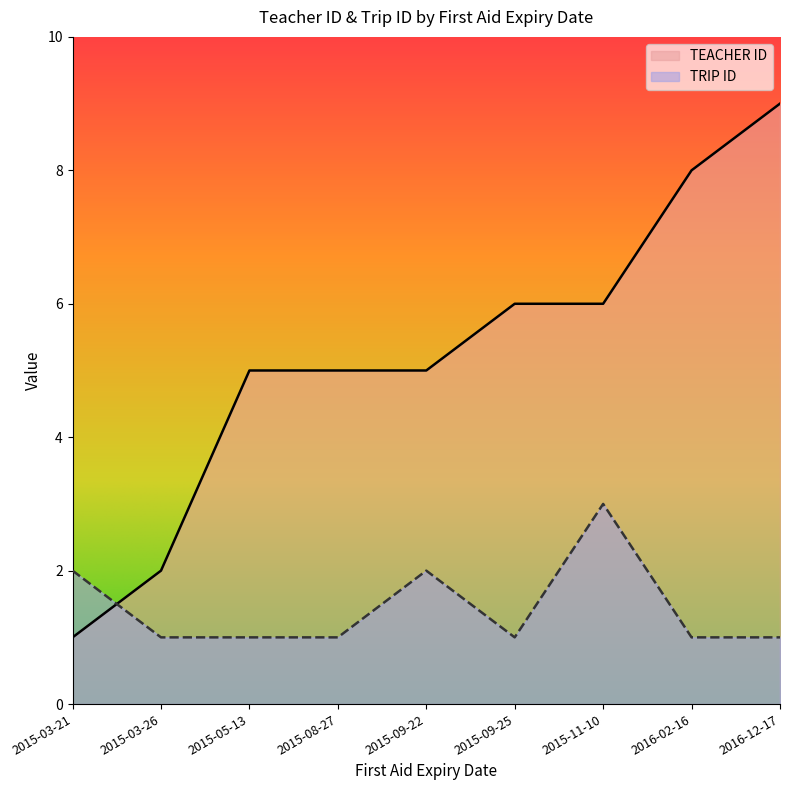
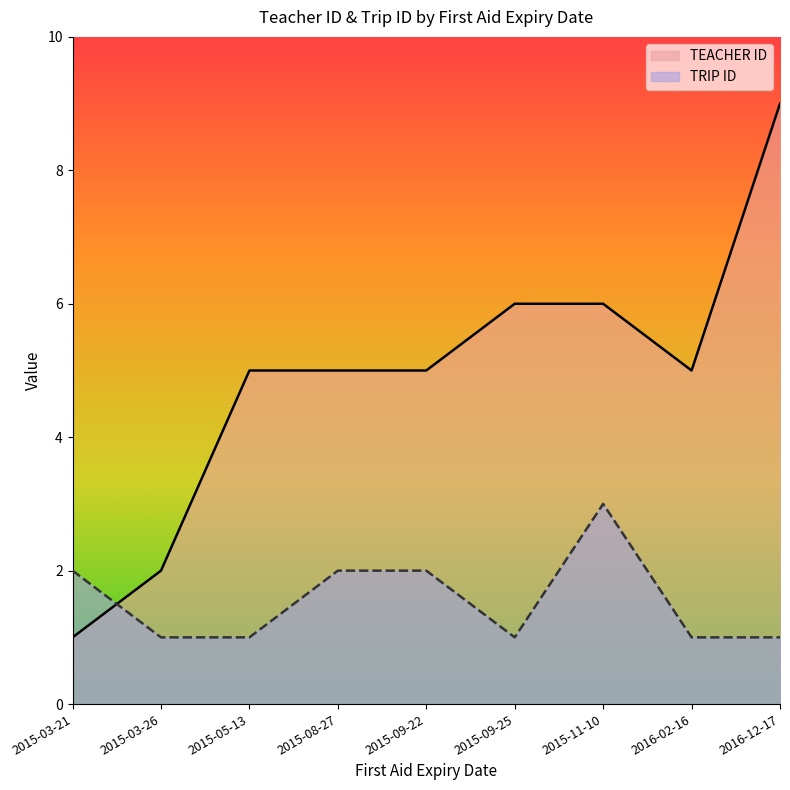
TRIP ID, 2015-08-27: 1 -> 2
TEACHER ID, 2016-02-16: 8 -> 5
